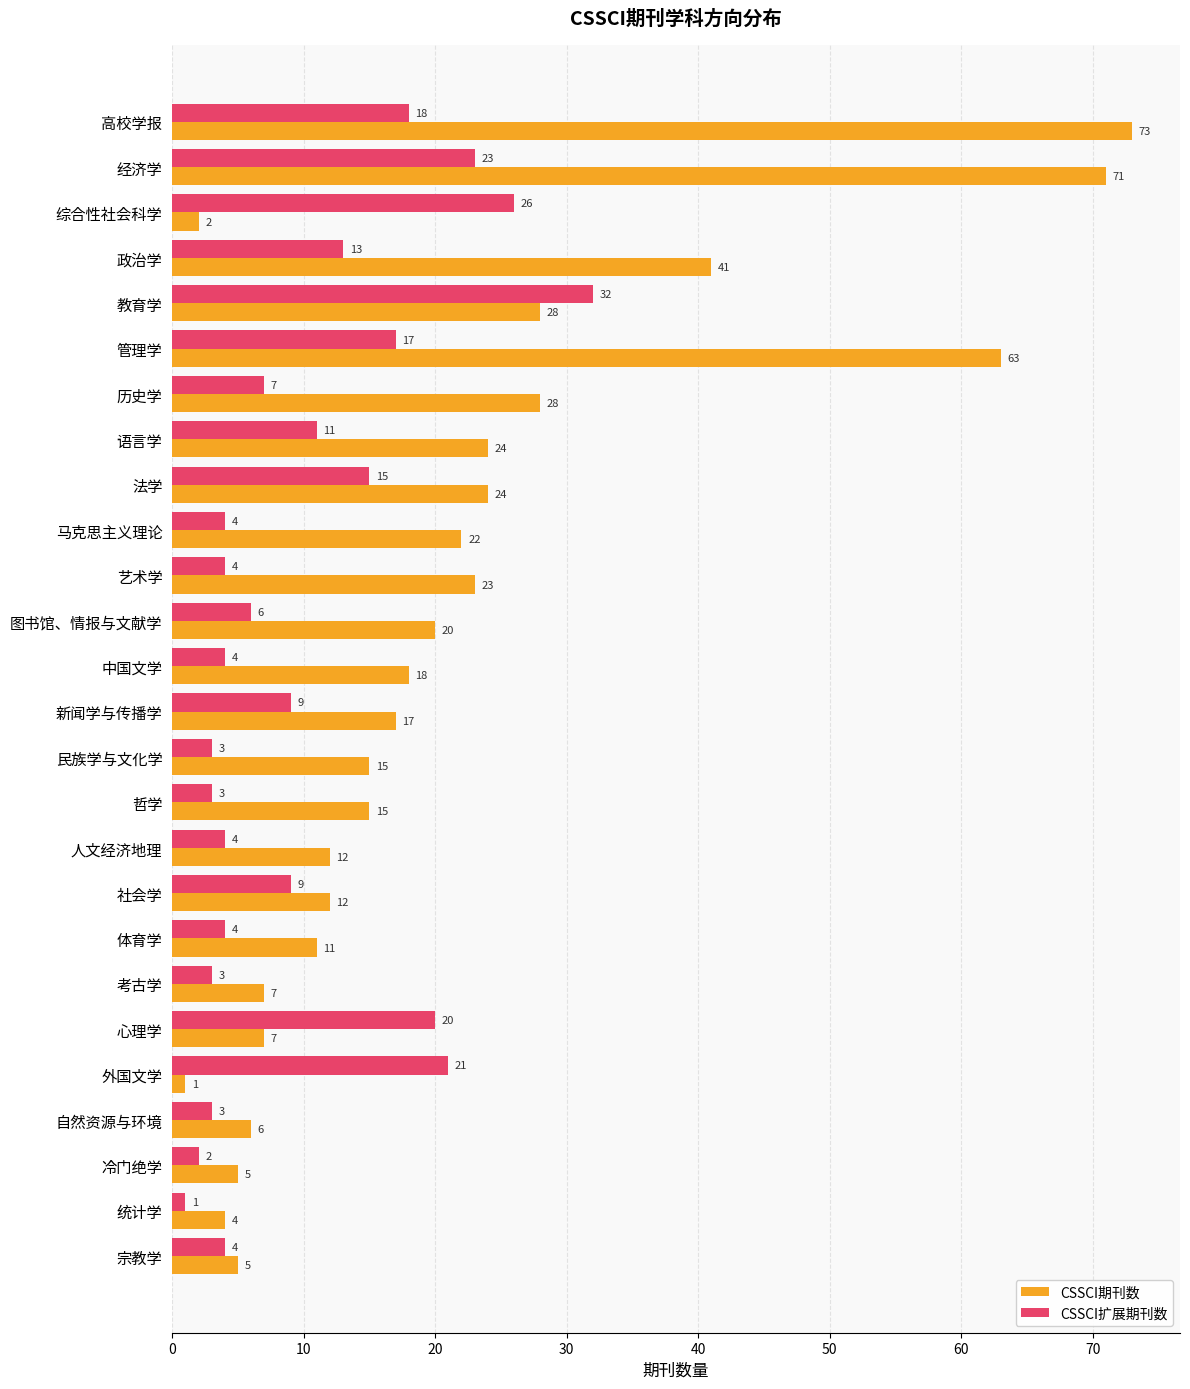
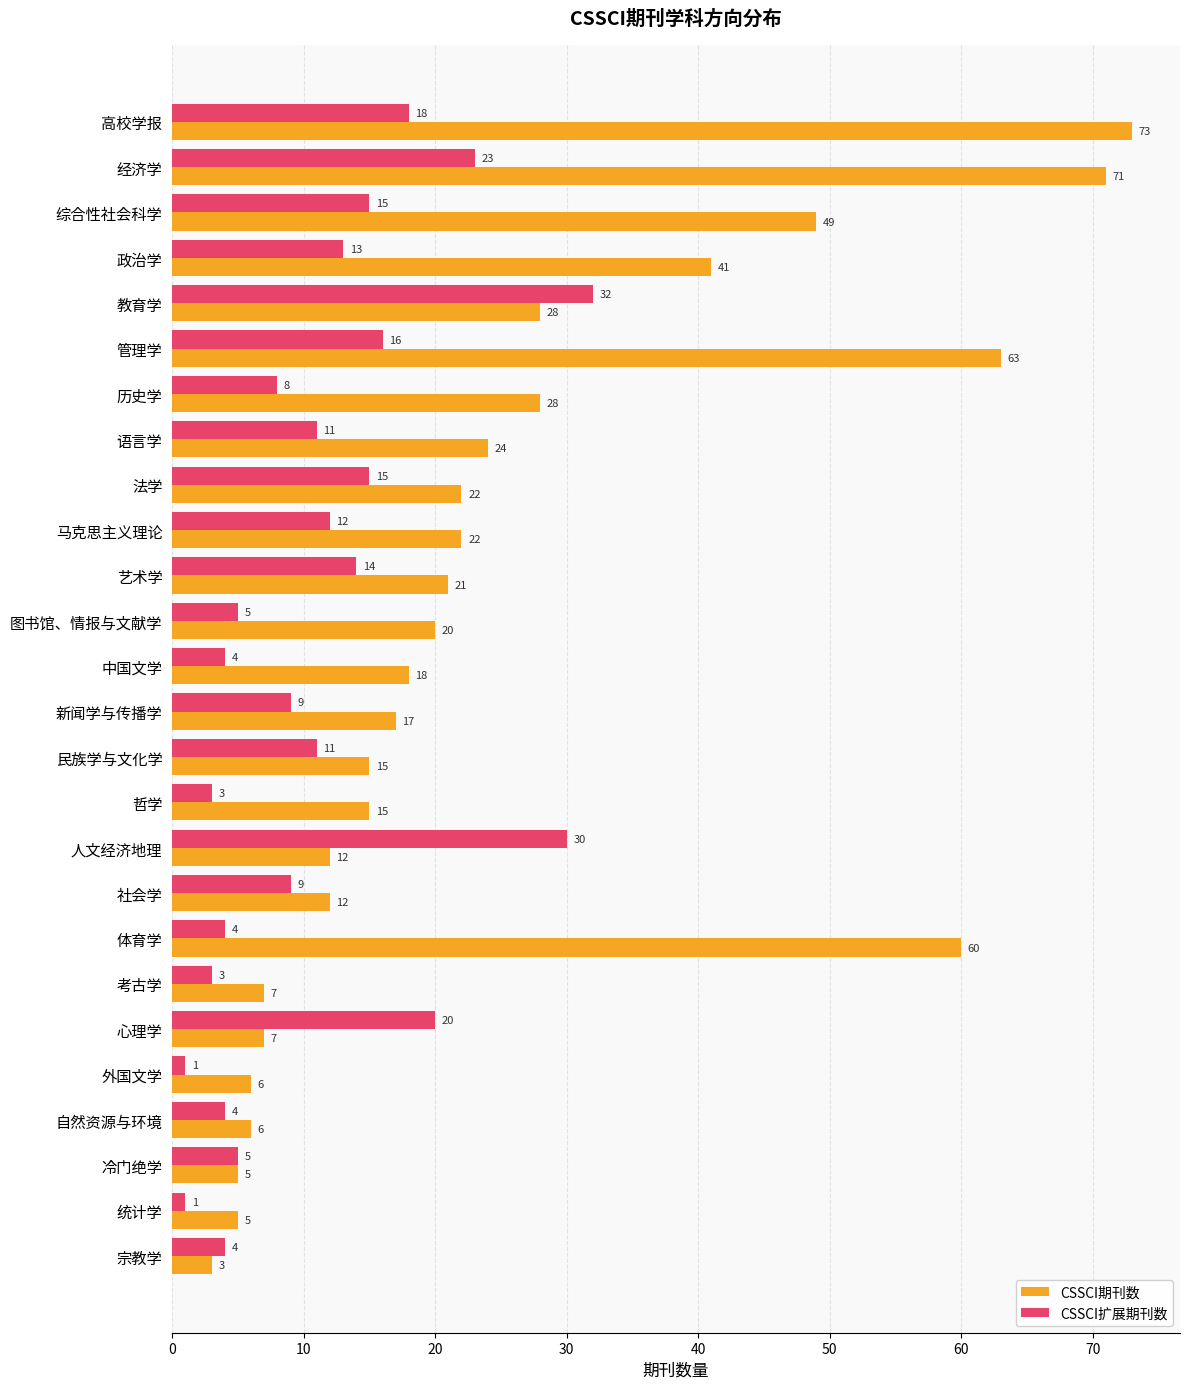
CSSCI扩展期刊数, 综合性社会科学: 26 -> 15
CSSCI期刊数, 综合性社会科学: 2 -> 49
CSSCI扩展期刊数, 管理学: 17 -> 16
CSSCI扩展期刊数, 历史学: 7 -> 8
CSSCI期刊数, 法学: 24 -> 22
CSSCI扩展期刊数, 马克思主义理论: 4 -> 12
CSSCI扩展期刊数, 艺术学: 4 -> 14
CSSCI期刊数, 艺术学: 23 -> 21
CSSCI扩展期刊数, 图书馆、情报与文献学: 6 -> 5
CSSCI扩展期刊数, 民族学与文化学: 3 -> 11
CSSCI扩展期刊数, 人文经济地理: 4 -> 30
CSSCI期刊数, 体育学: 11 -> 60
CSSCI扩展期刊数, 外国文学: 21 -> 1
CSSCI期刊数, 外国文学: 1 -> 6
CSSCI扩展期刊数, 自然资源与环境: 3 -> 4
CSSCI扩展期刊数, 冷门绝学: 2 -> 5
CSSCI期刊数, 统计学: 4 -> 5
CSSCI期刊数, 宗教学: 5 -> 3
